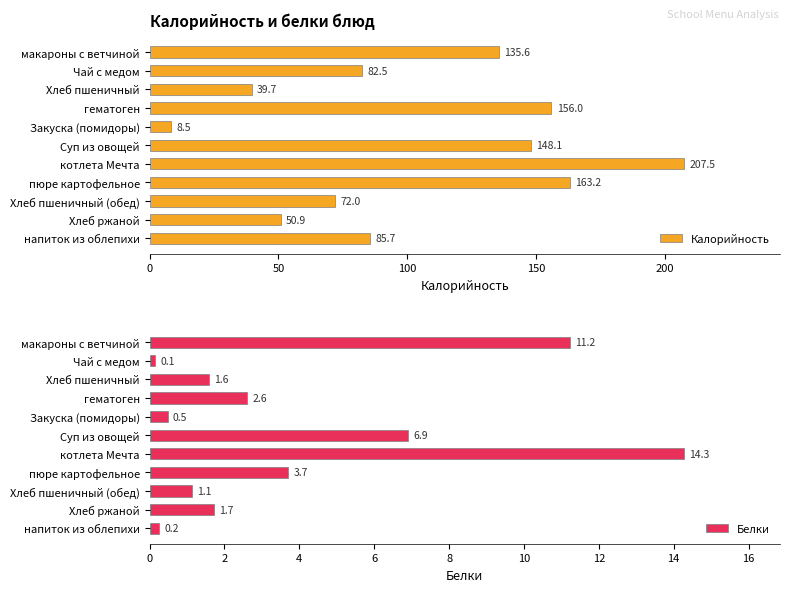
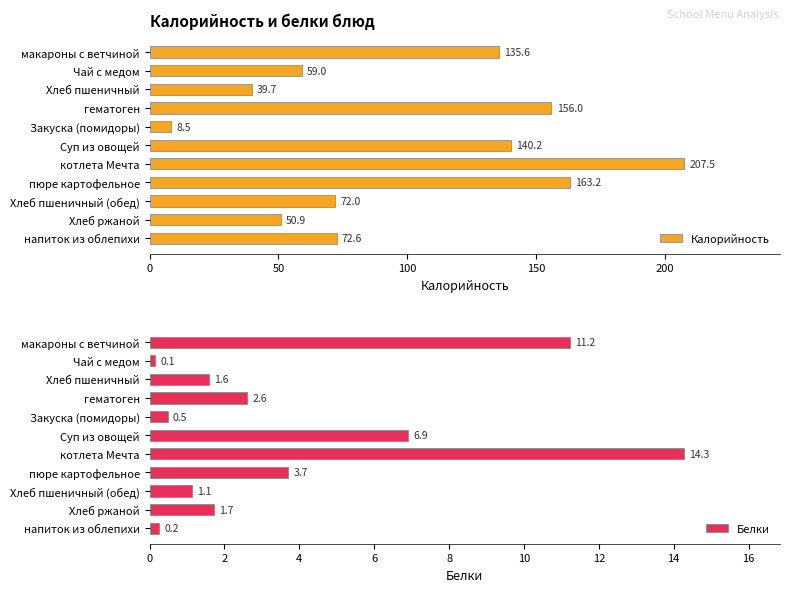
Калорийность и белки блюд, Чай с медом: 82.5 -> 59.0
Калорийность и белки блюд, Суп из овощей: 148.1 -> 140.2
Калорийность и белки блюд, напиток из облепихи: 85.7 -> 72.6
